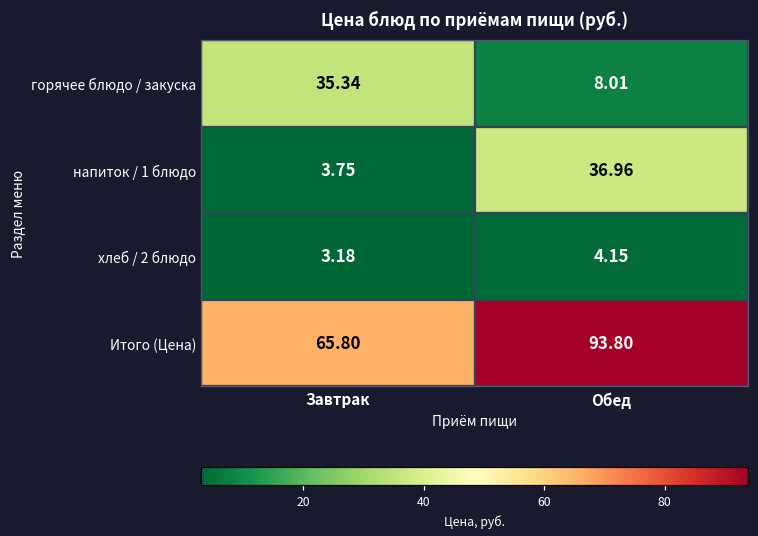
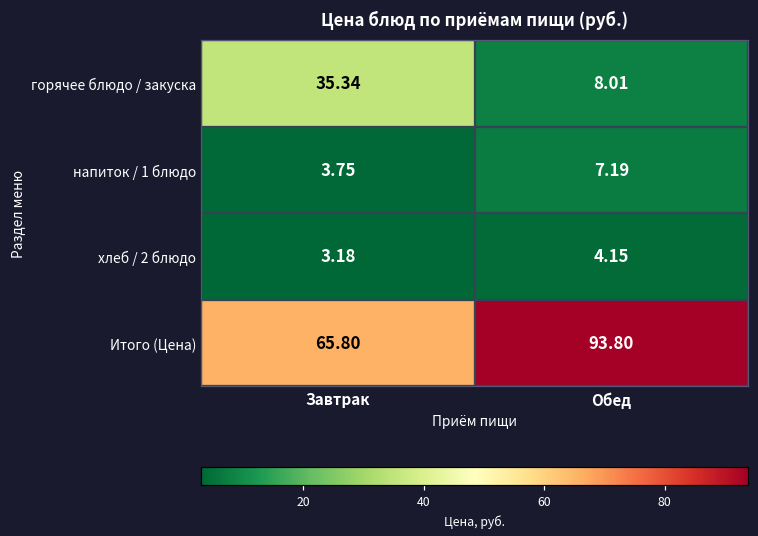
напиток / 1 блюдо, Обед: 36.96 -> 7.19
